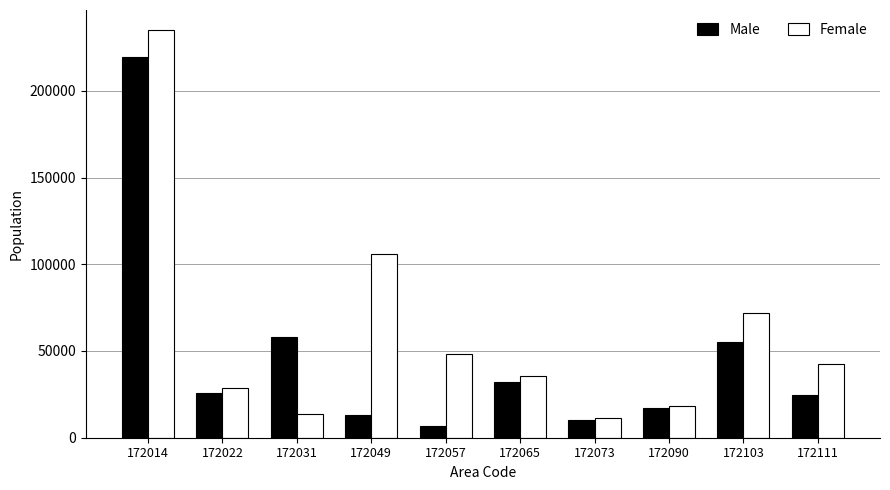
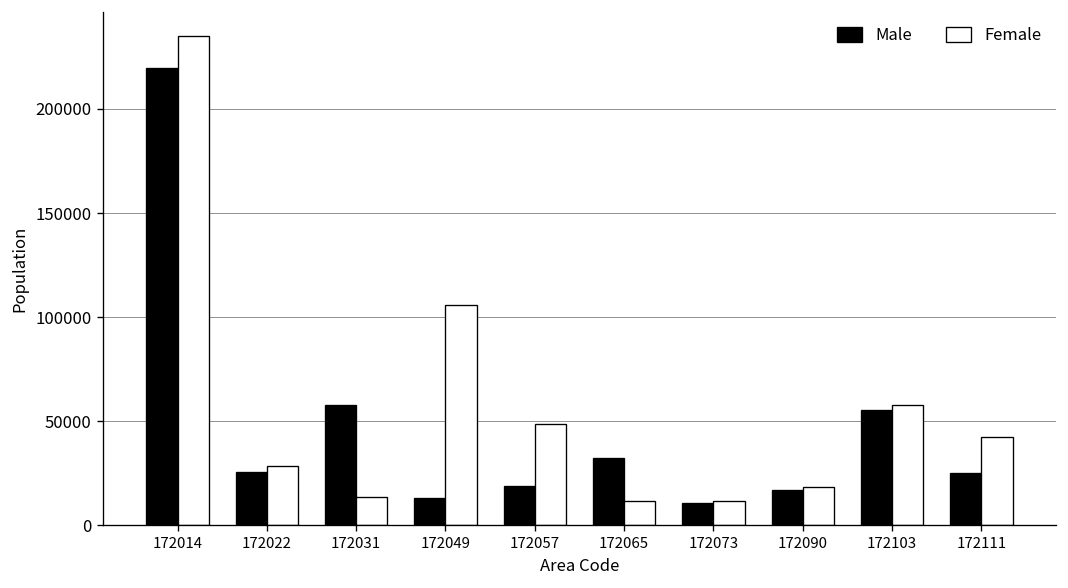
Male, 172057: 7000 -> 19000
Female, 172065: 36000 -> 12000
Female, 172103: 72000 -> 58000
